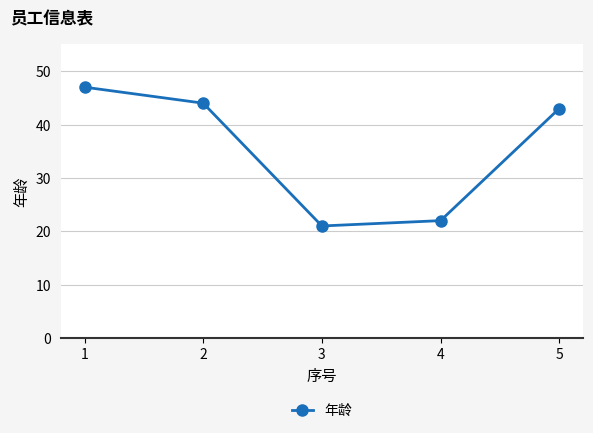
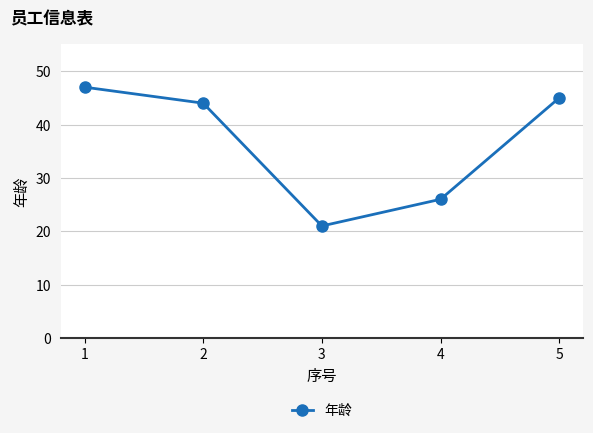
4: 22 -> 26
5: 43 -> 45
